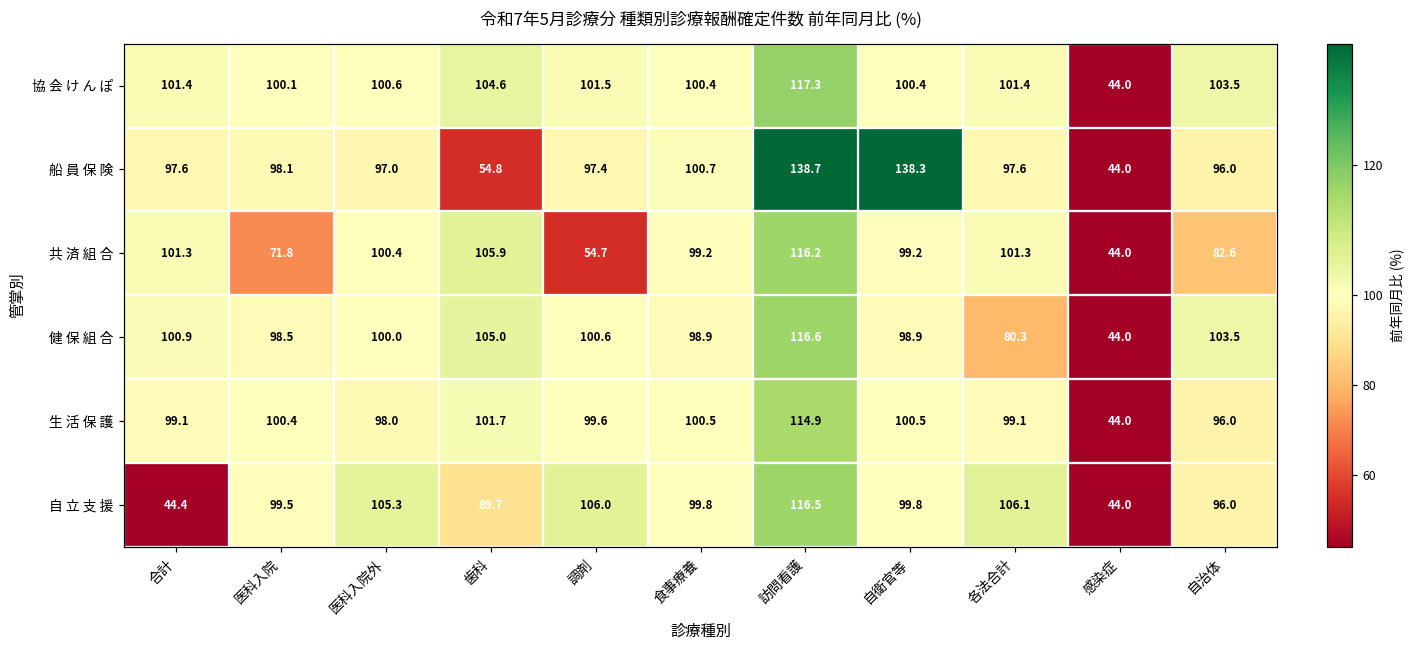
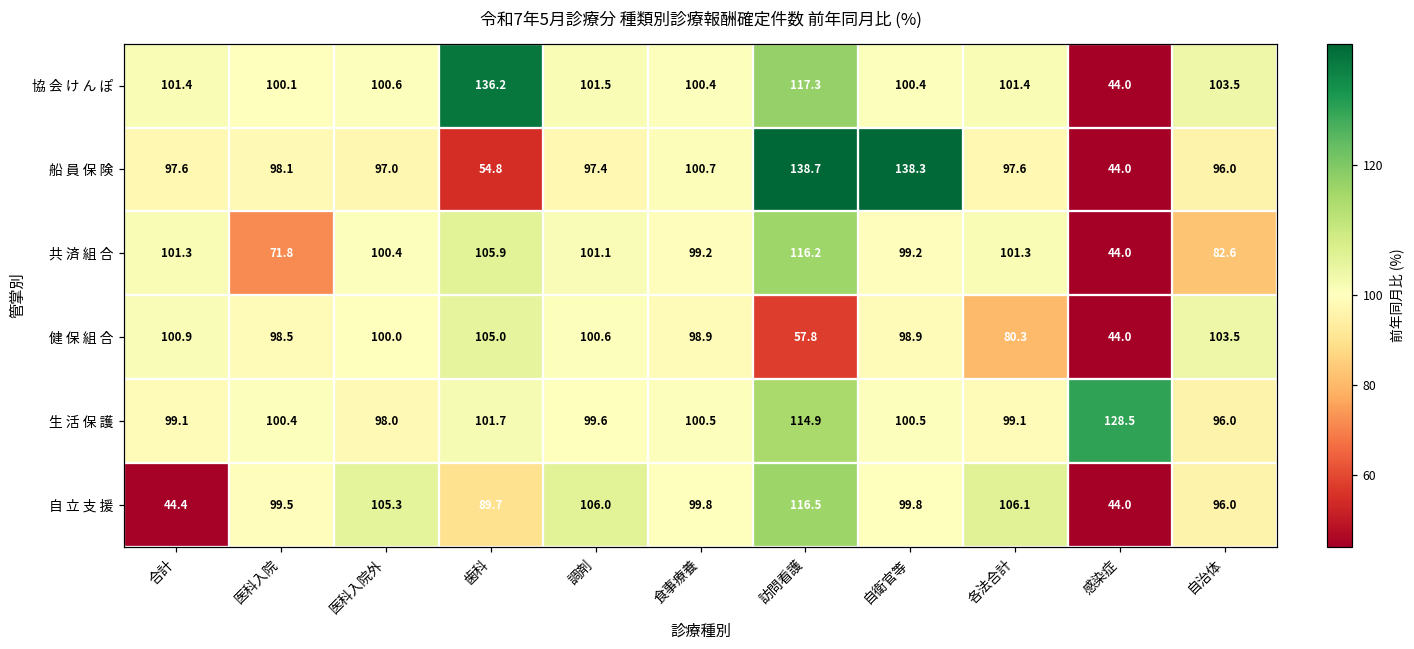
協 会 け ん ぽ, 歯科: 104.6 -> 136.2
共 済 組 合, 調剤: 54.7 -> 101.1
健 保 組 合, 訪問看護: 116.6 -> 57.8
生 活 保 護, 感染症: 44.0 -> 128.5
